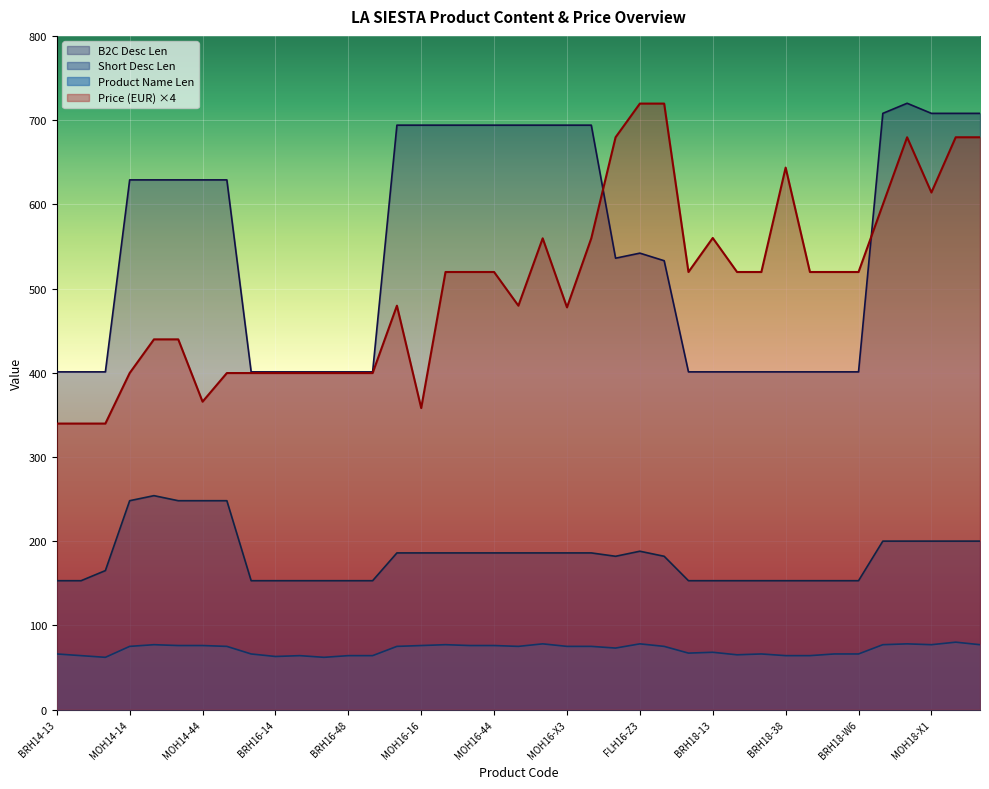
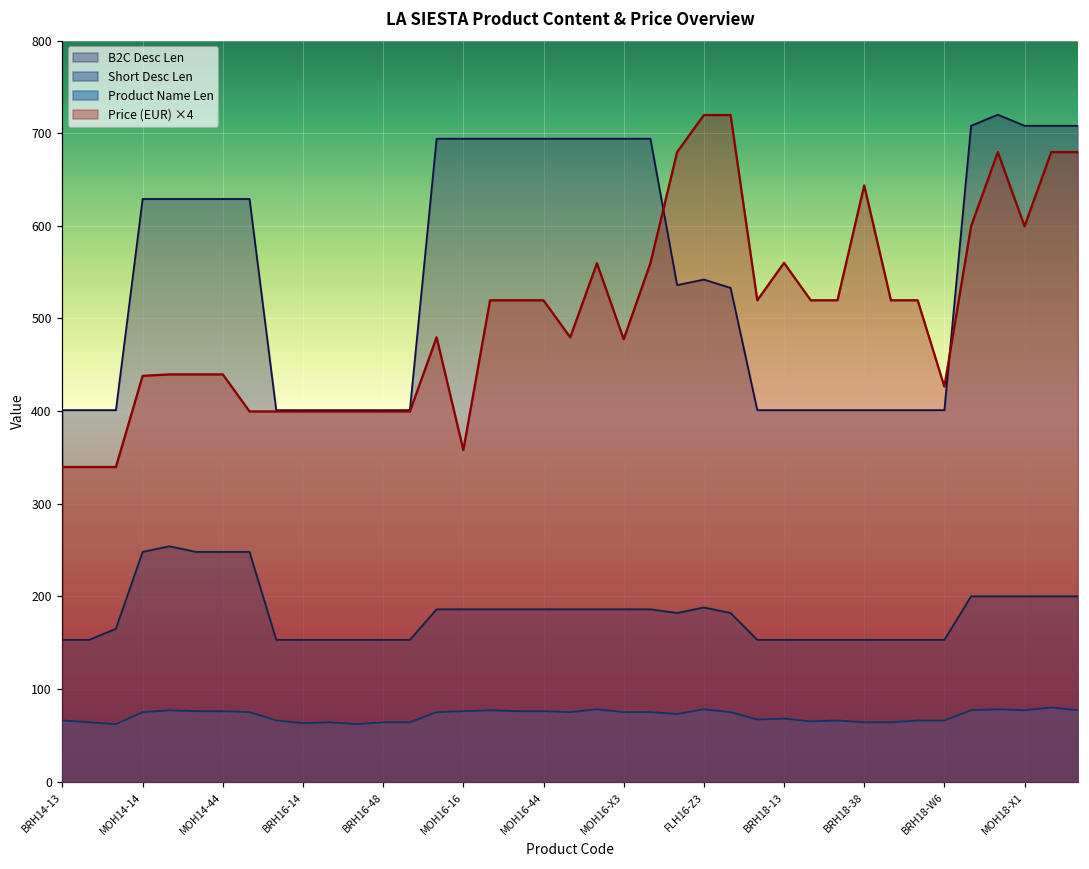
Price (EUR) ×4, MOH14-14: 400 -> 440
Price (EUR) ×4, MOH14-44: 370 -> 440
Price (EUR) ×4, BRH18-W6: 520 -> 430
Price (EUR) ×4, MOH18-X1: 610 -> 600
